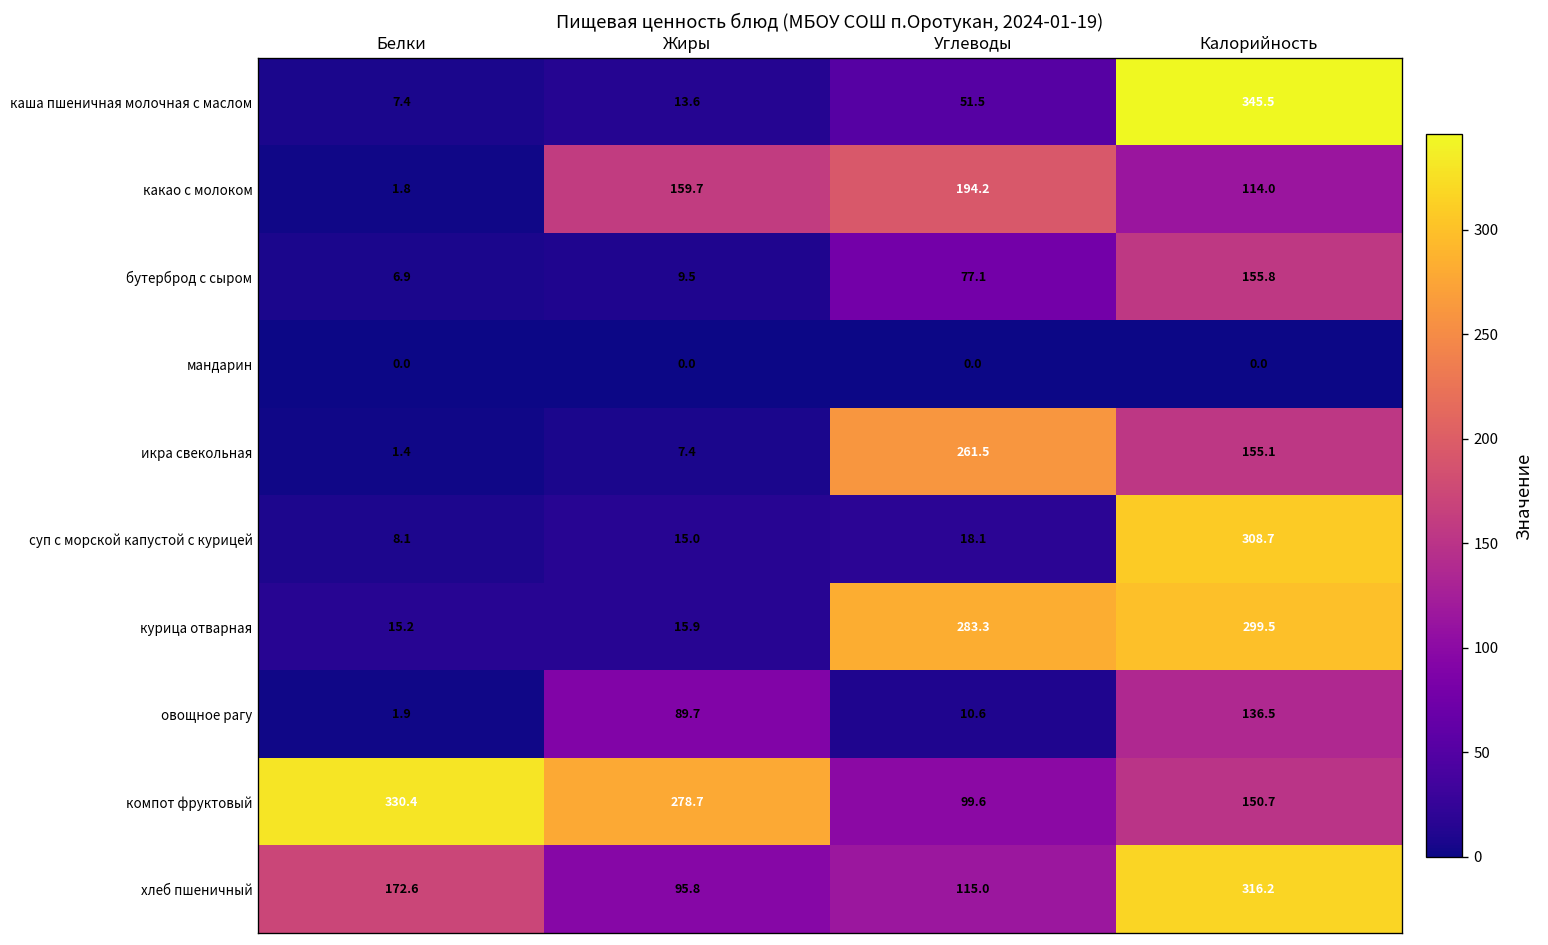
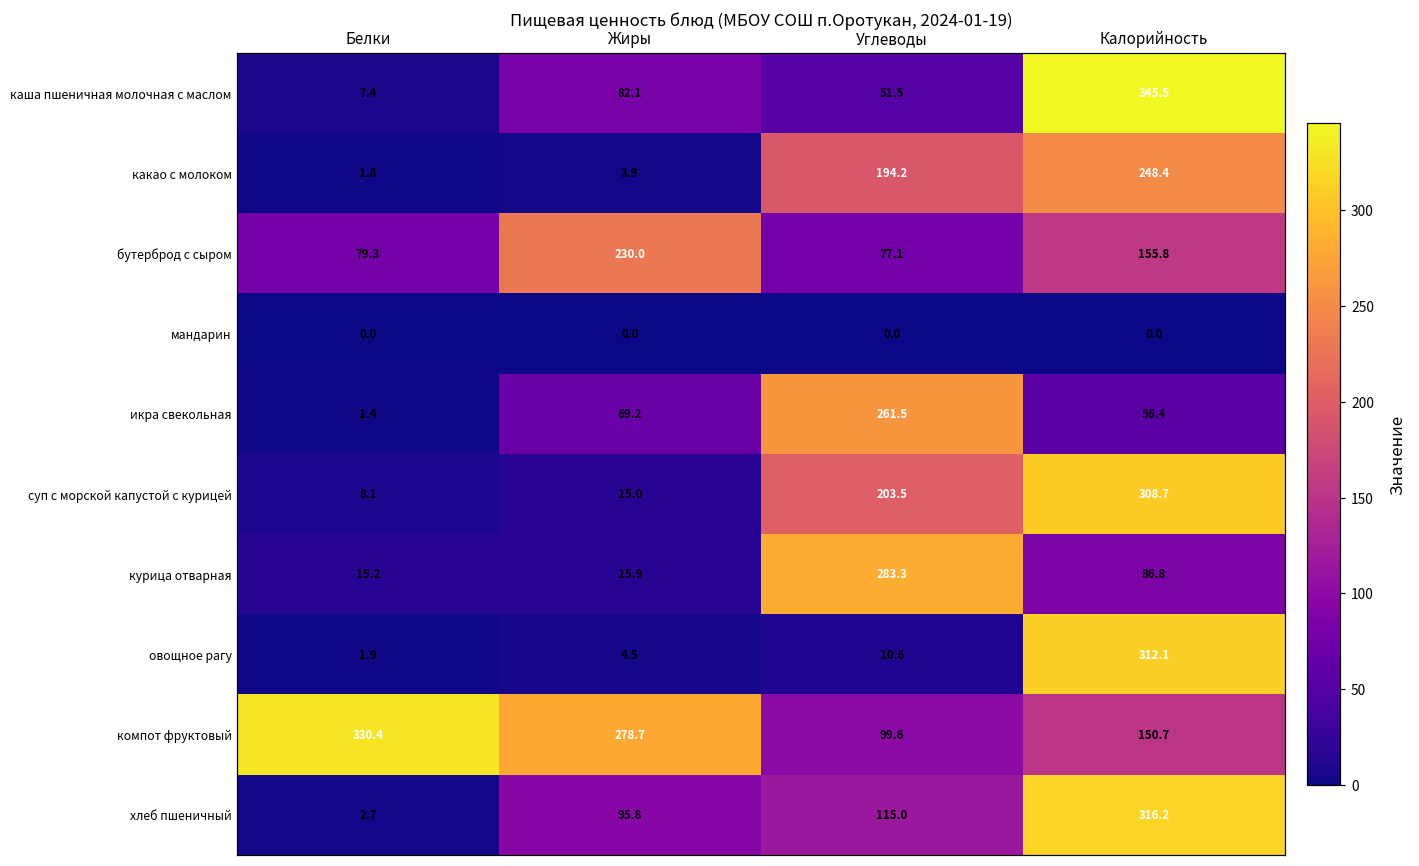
каша пшеничная молочная с маслом, Жиры: 13.6 -> 82.1
какао с молоком, Жиры: 159.7 -> 3.9
какао с молоком, Калорийность: 114.0 -> 248.4
бутерброд с сыром, Белки: 6.9 -> 79.3
бутерброд с сыром, Жиры: 9.5 -> 230.0
икра свекольная, Жиры: 7.4 -> 69.2
икра свекольная, Калорийность: 155.1 -> 56.4
суп с морской капустой с курицей, Углеводы: 18.1 -> 203.5
курица отварная, Калорийность: 299.5 -> 86.8
овощное рагу, Жиры: 89.7 -> 4.5
овощное рагу, Калорийность: 136.5 -> 312.1
хлеб пшеничный, Белки: 172.6 -> 2.7
